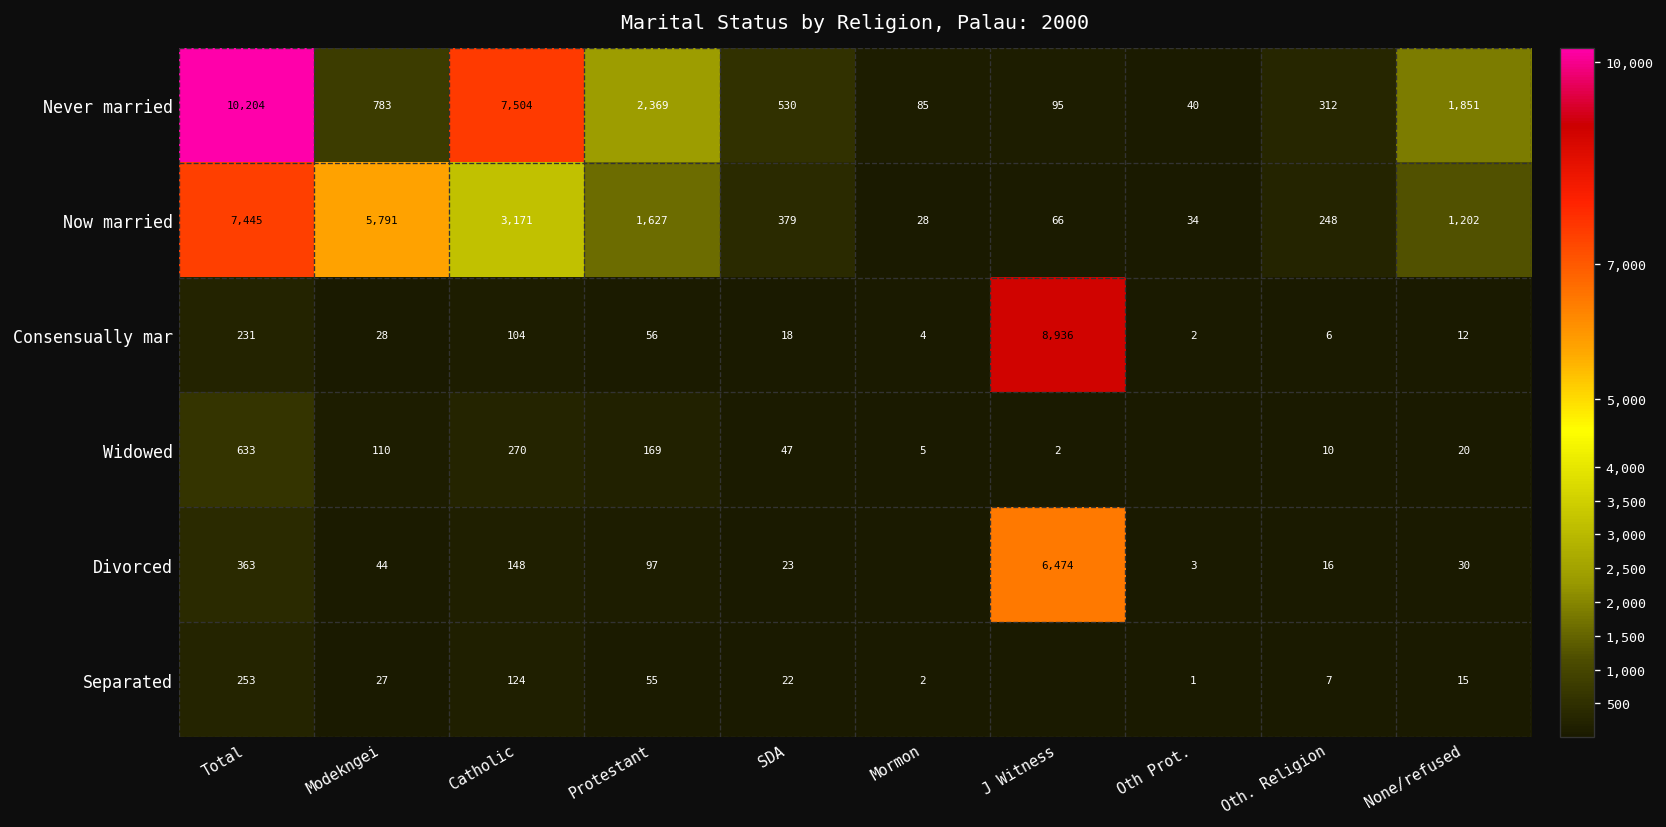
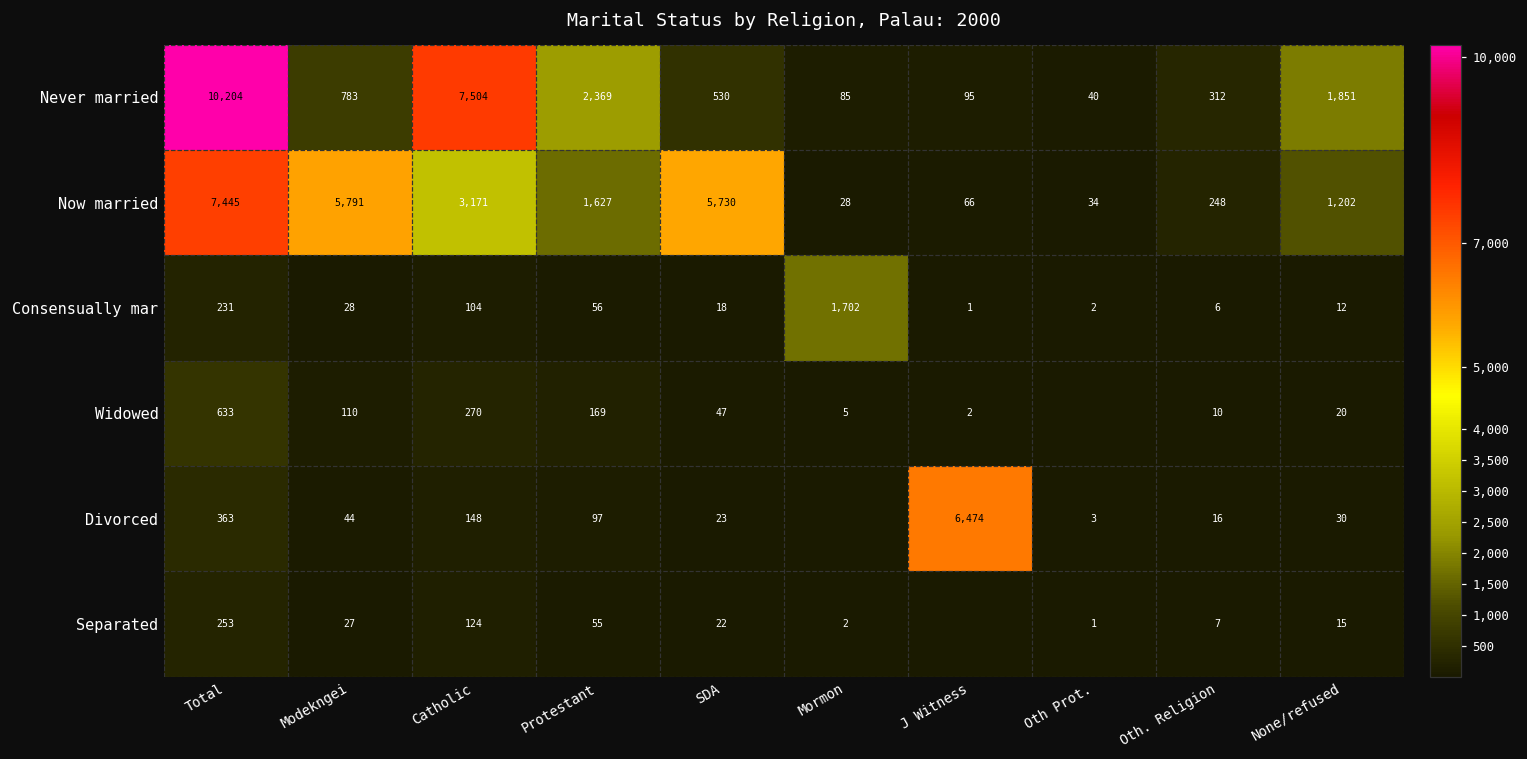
Now married, SDA: 379 -> 5,730
Consensually mar, Mormon: 4 -> 1,702
Consensually mar, J Witness: 8,936 -> 1
